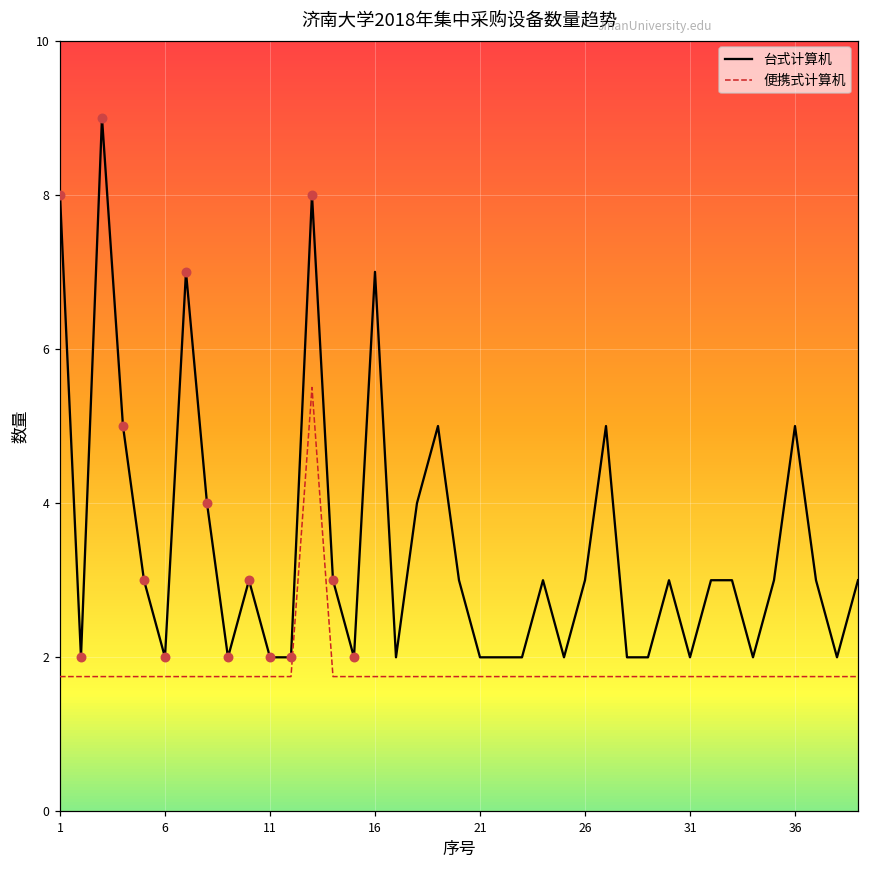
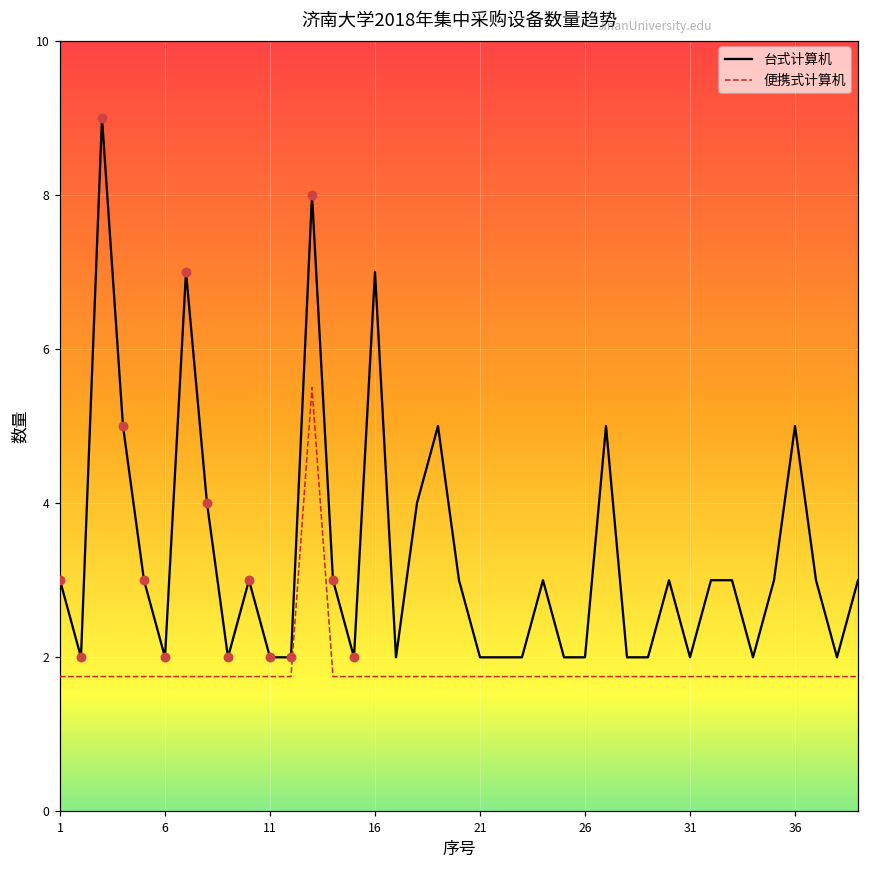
台式计算机, 1: 8.0 -> 3.0
台式计算机, 26: 3.0 -> 2.0
